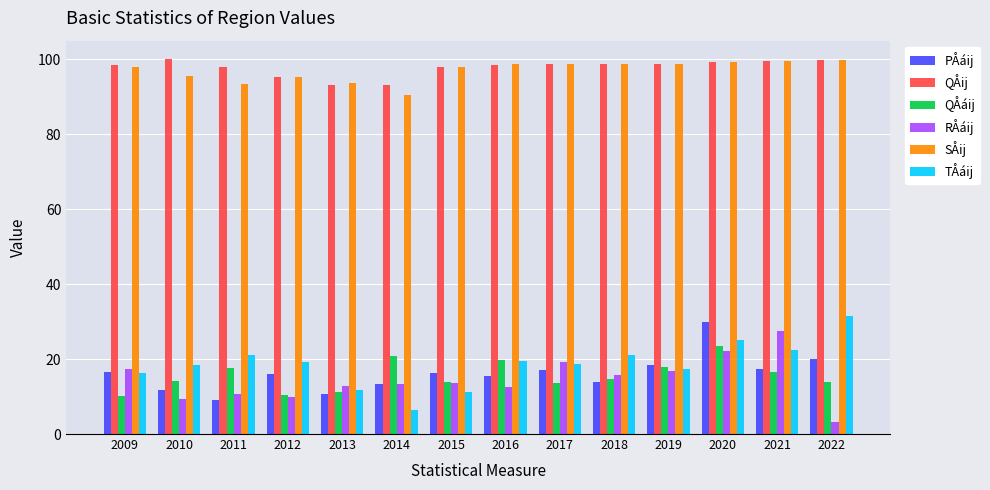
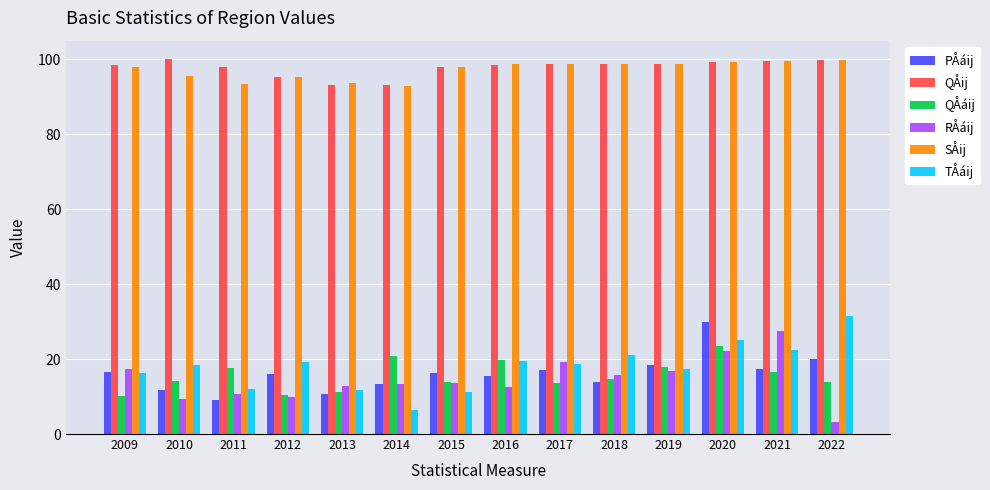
TÅáij, 2011: 21 -> 12
SÅij, 2014: 91 -> 93
